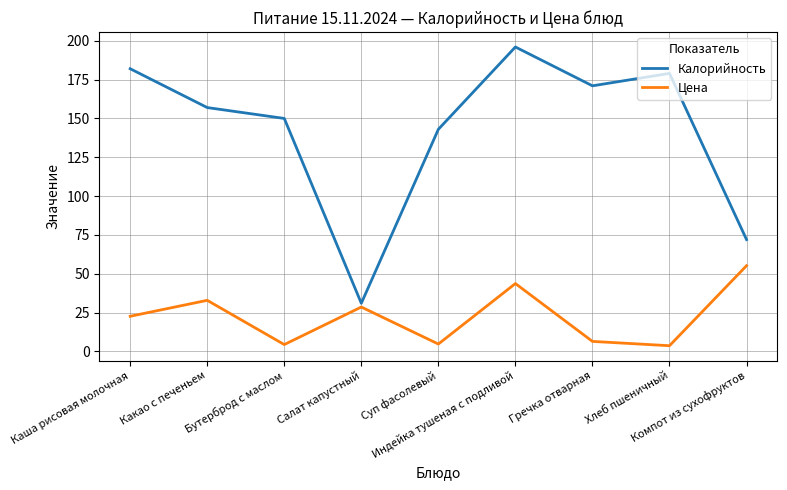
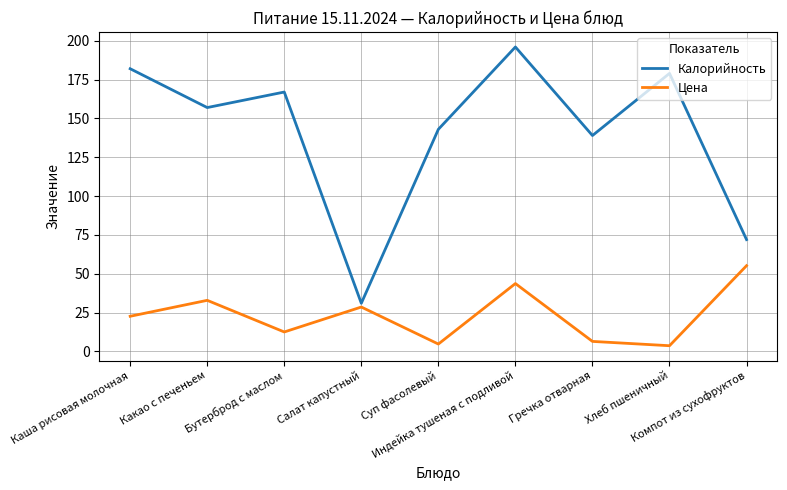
Калорийность, Бутерброд с маслом: 150 -> 167
Цена, Бутерброд с маслом: 4 -> 13
Калорийность, Гречка отварная: 171 -> 139
